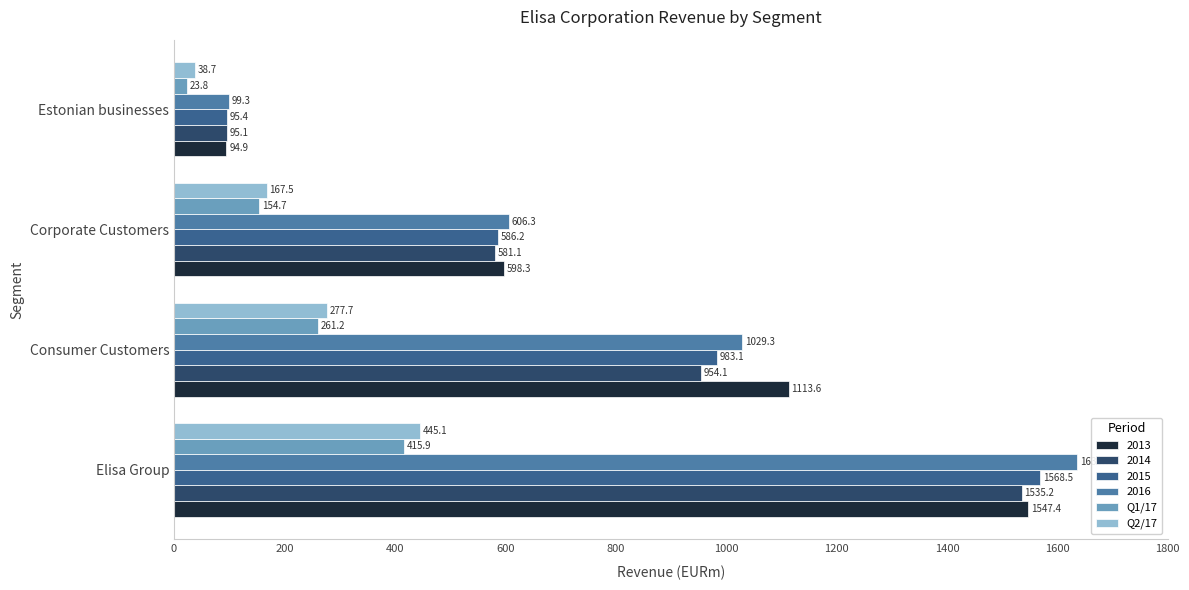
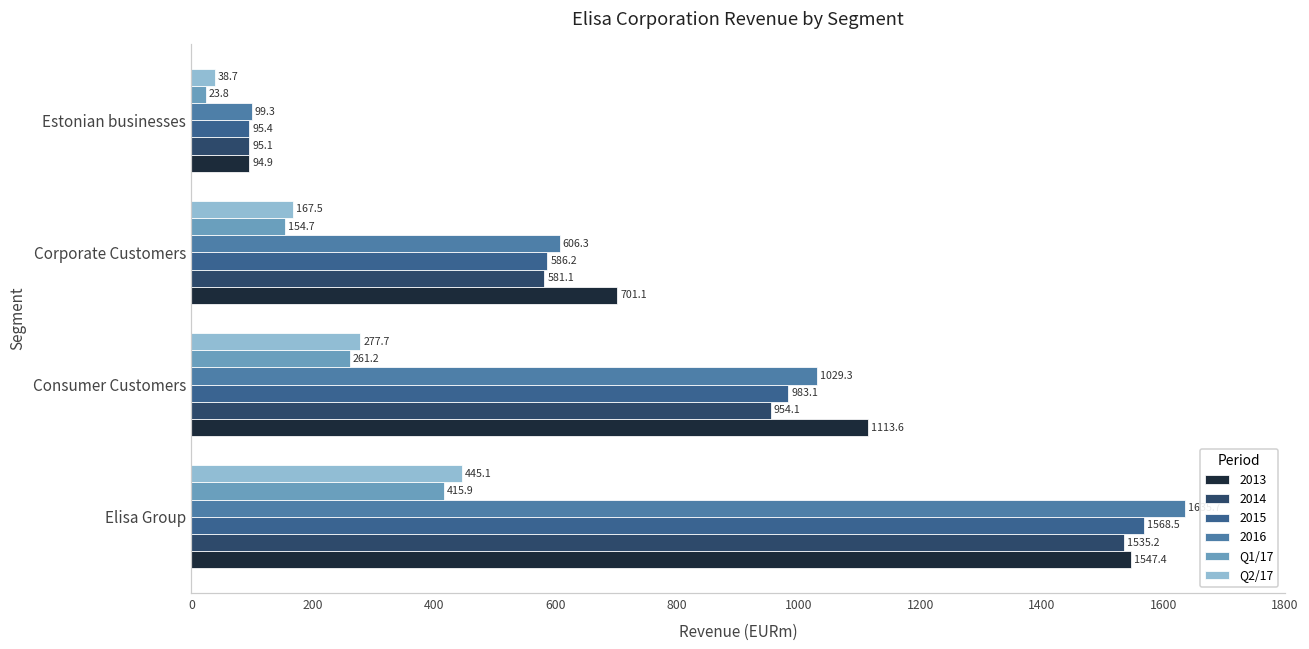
2013, Corporate Customers: 598.3 -> 701.1
